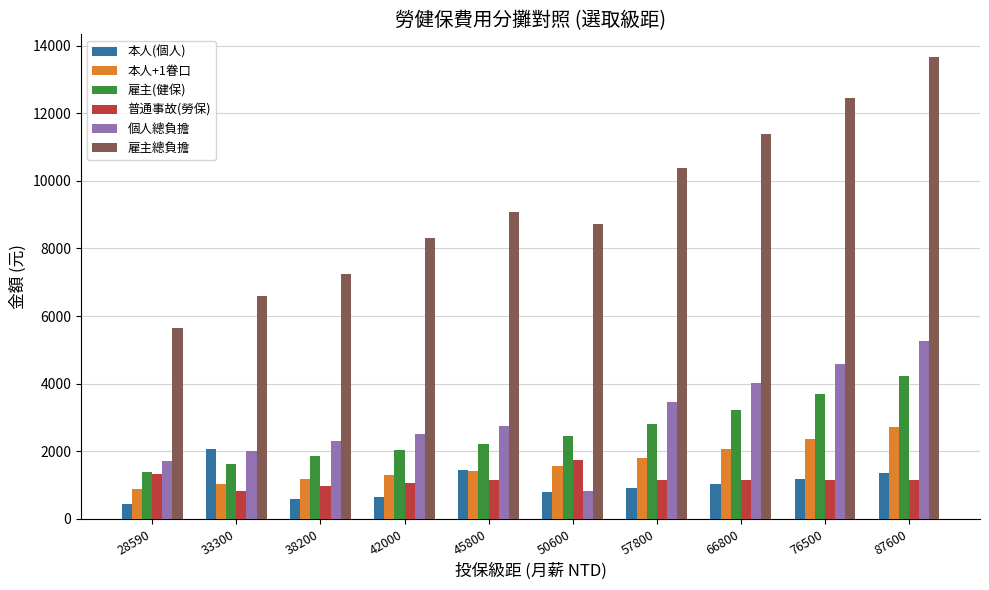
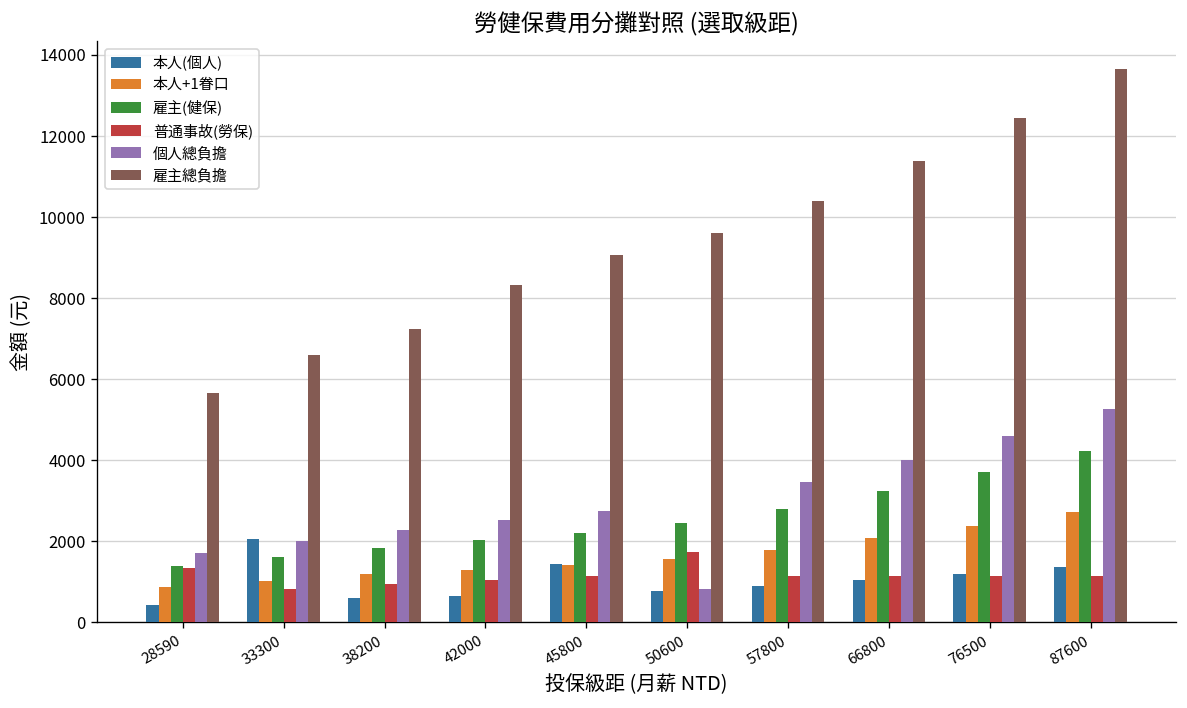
雇主總負擔, 50600: 8700 -> 9600
